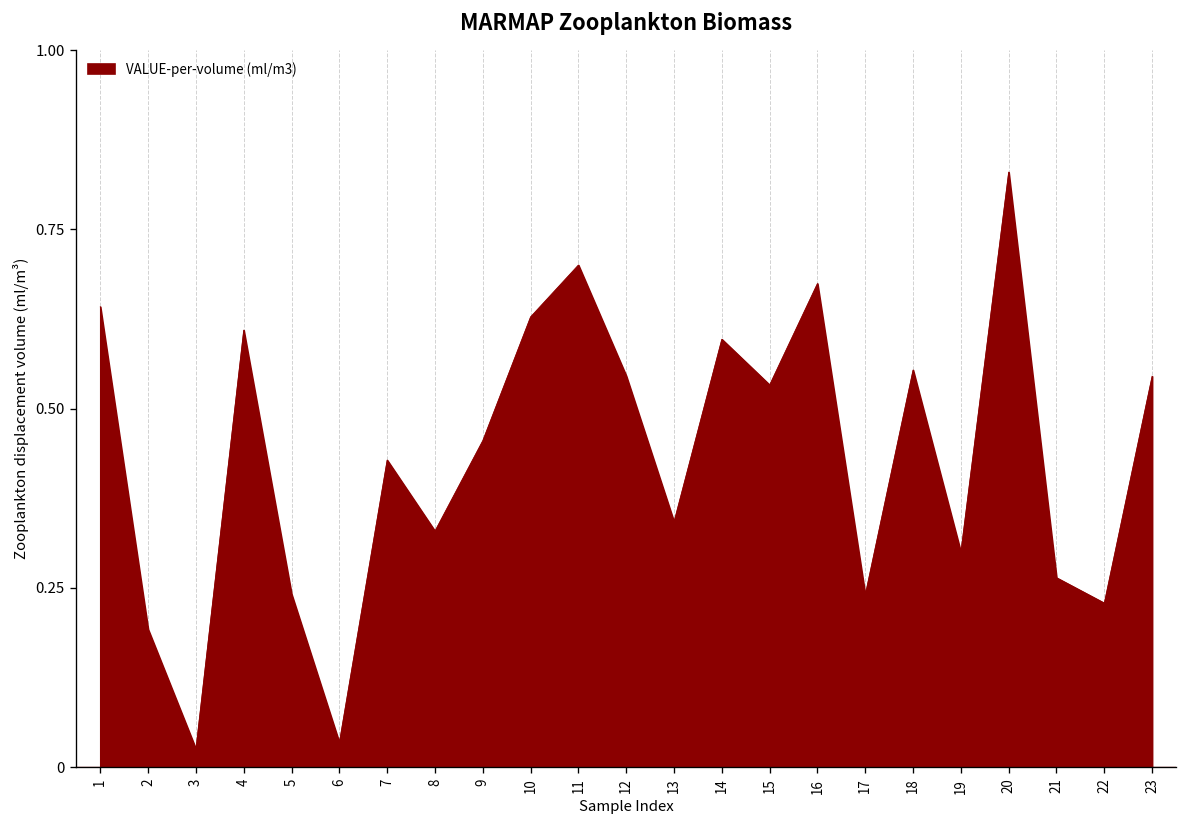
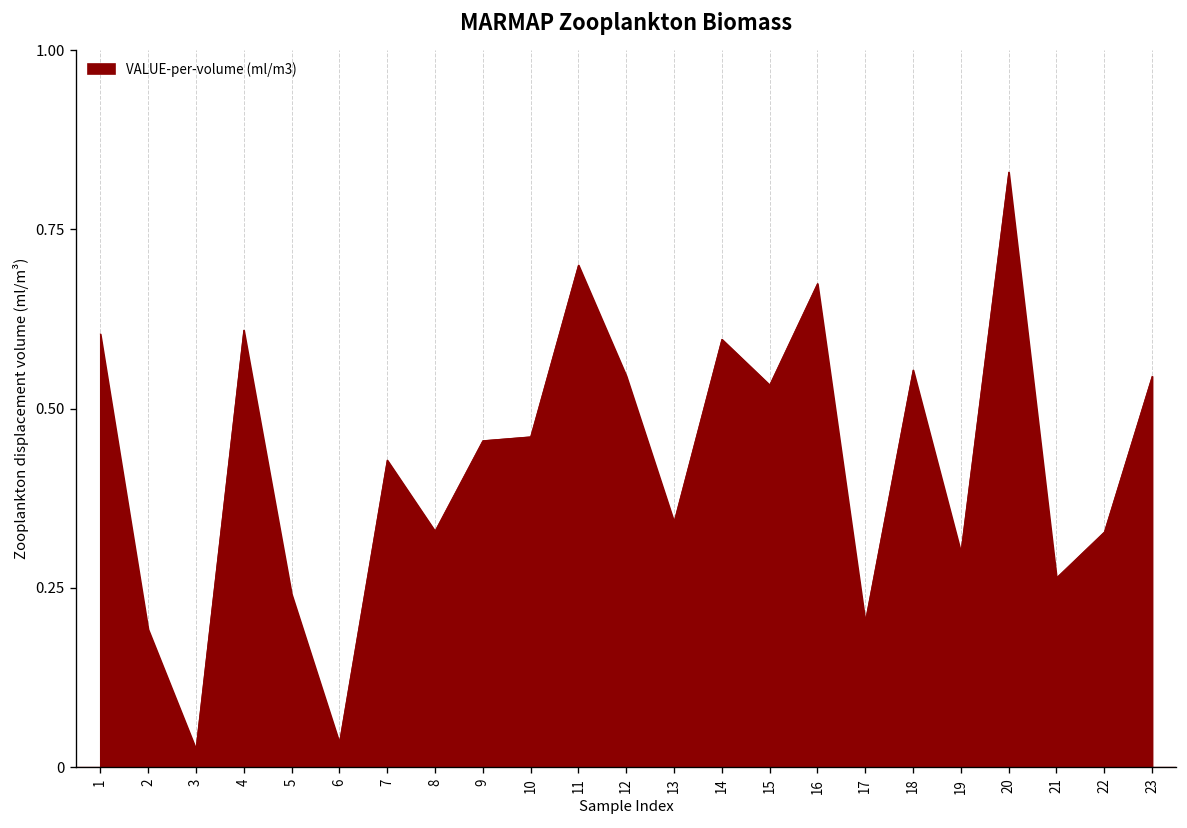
1: 0.64 -> 0.60
10: 0.63 -> 0.46
17: 0.24 -> 0.20
22: 0.23 -> 0.33
